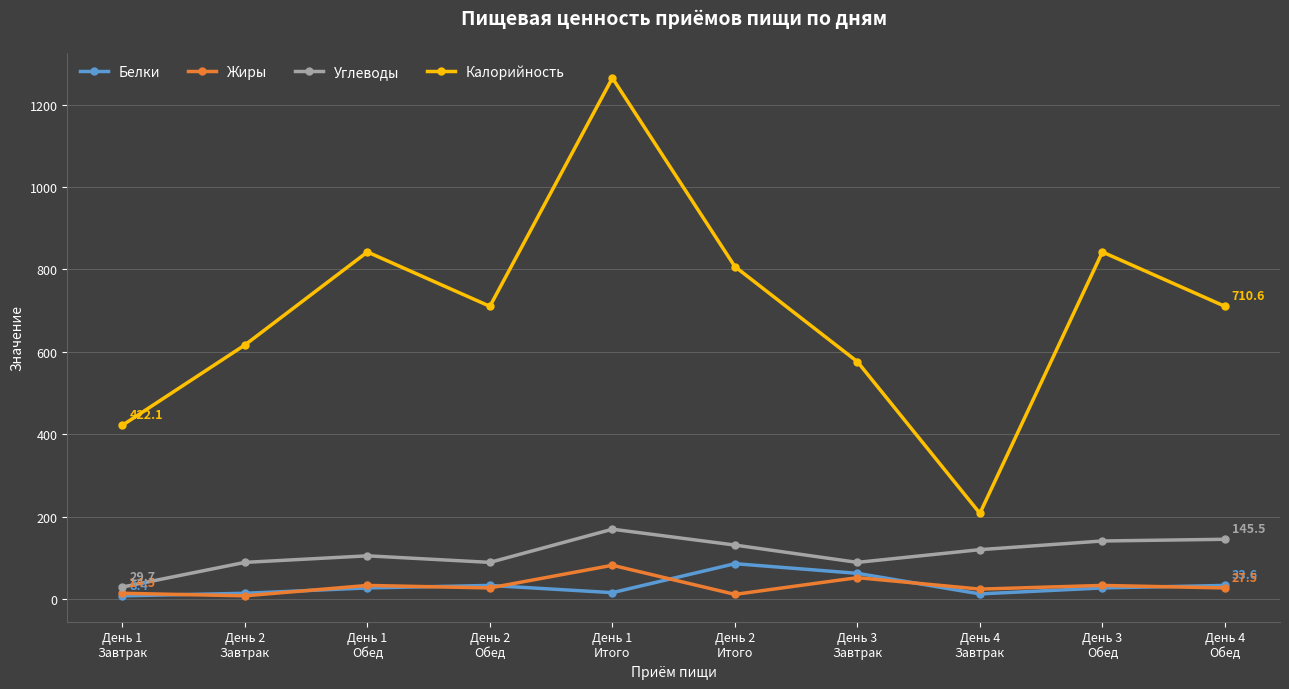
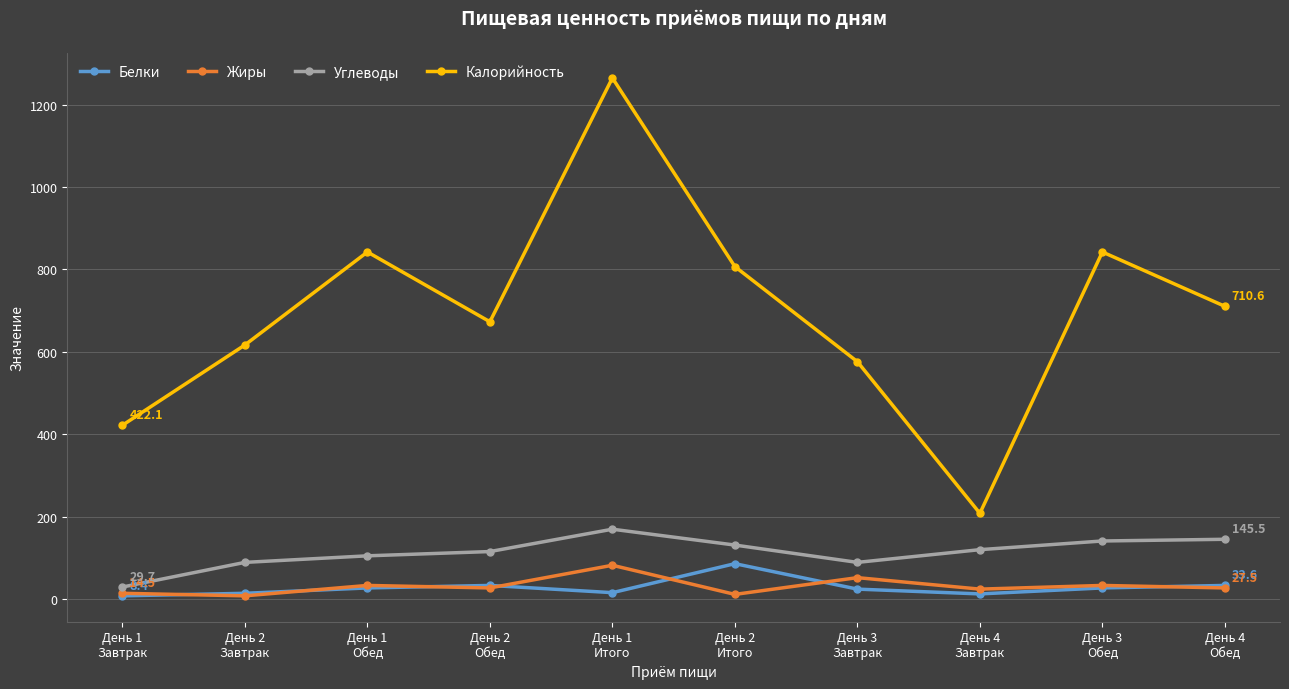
Углеводы, День 2 Обед: 90 -> 120
Калорийность, День 2 Обед: 710 -> 670
Белки, День 3 Завтрак: 60 -> 20
